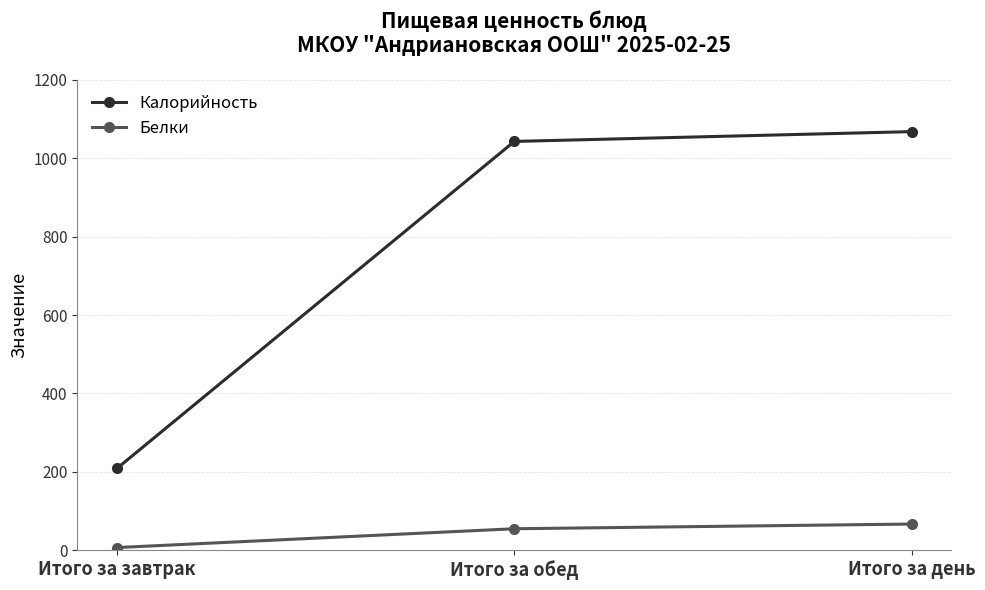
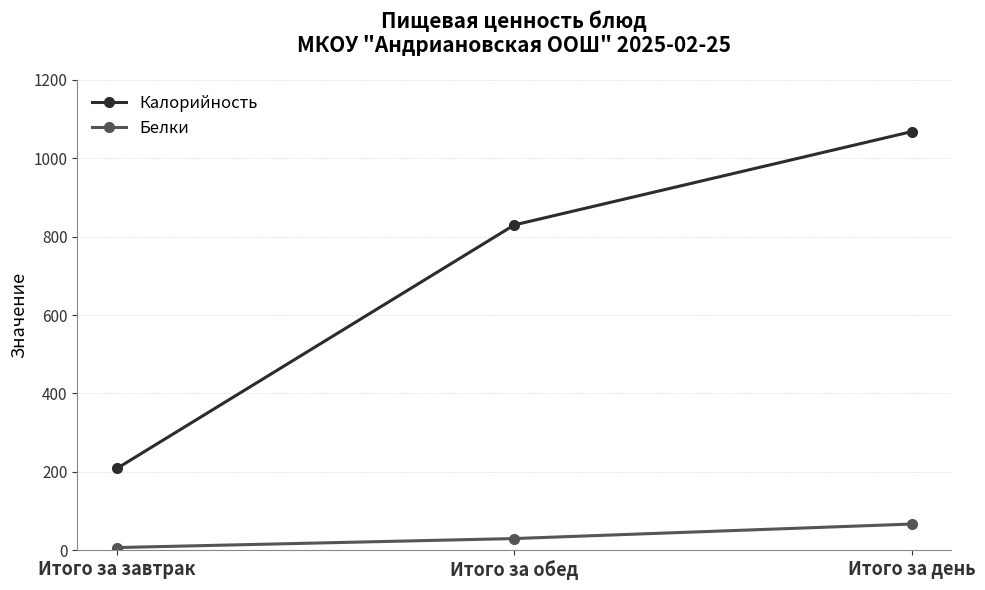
Калорийность, Итого за обед: 1040 -> 830
Белки, Итого за обед: 60 -> 30
